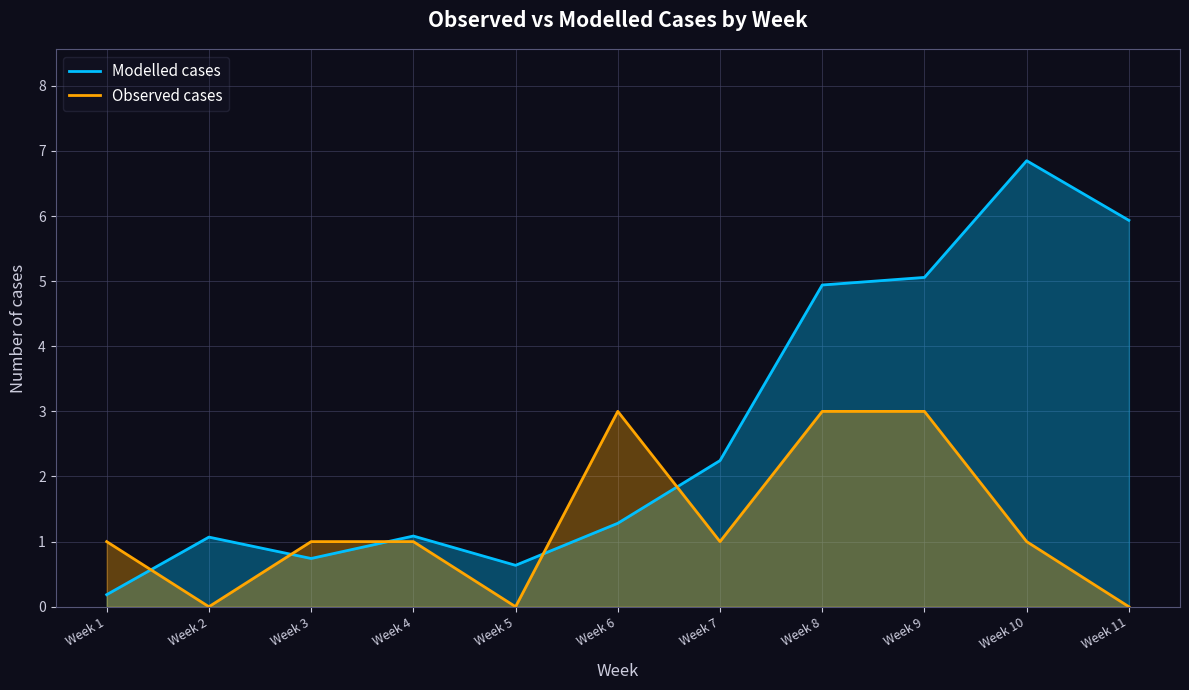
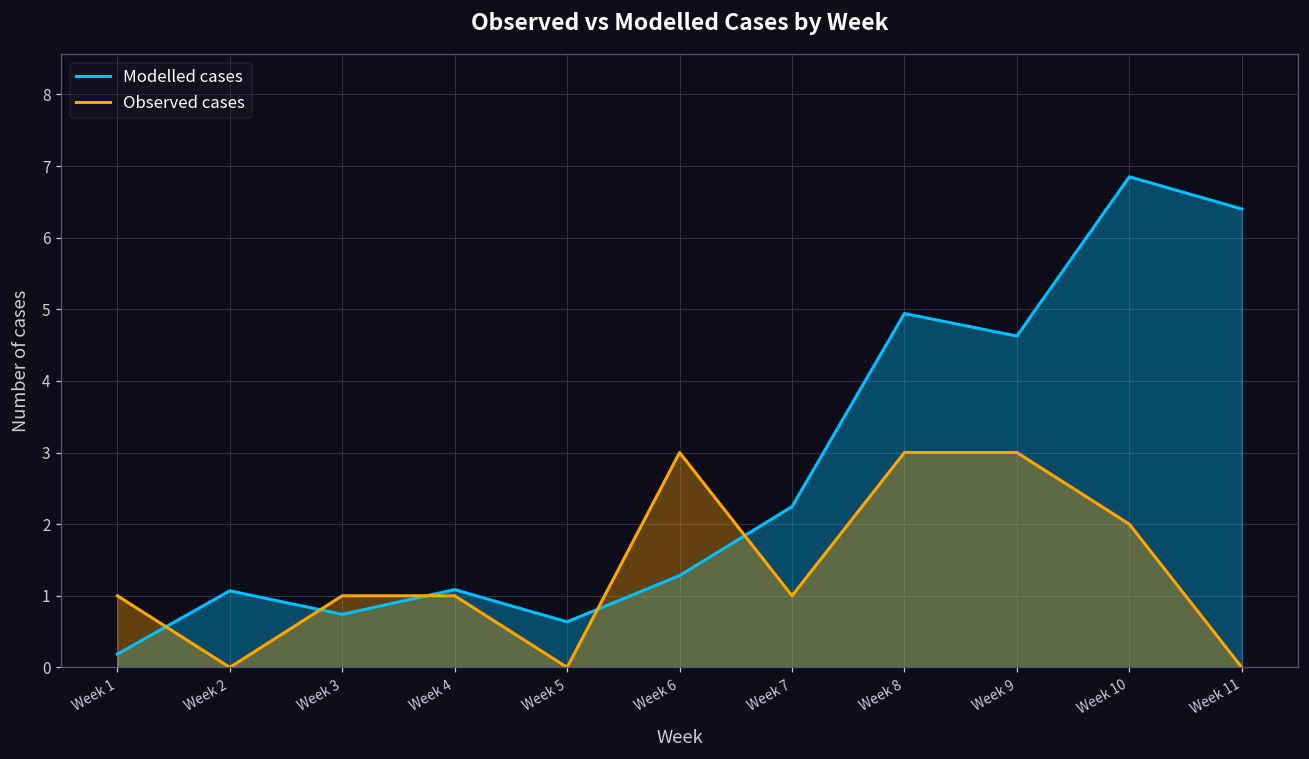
Modelled cases, Week 9: 5.1 -> 4.6
Observed cases, Week 10: 1 -> 2
Modelled cases, Week 11: 5.9 -> 6.4
